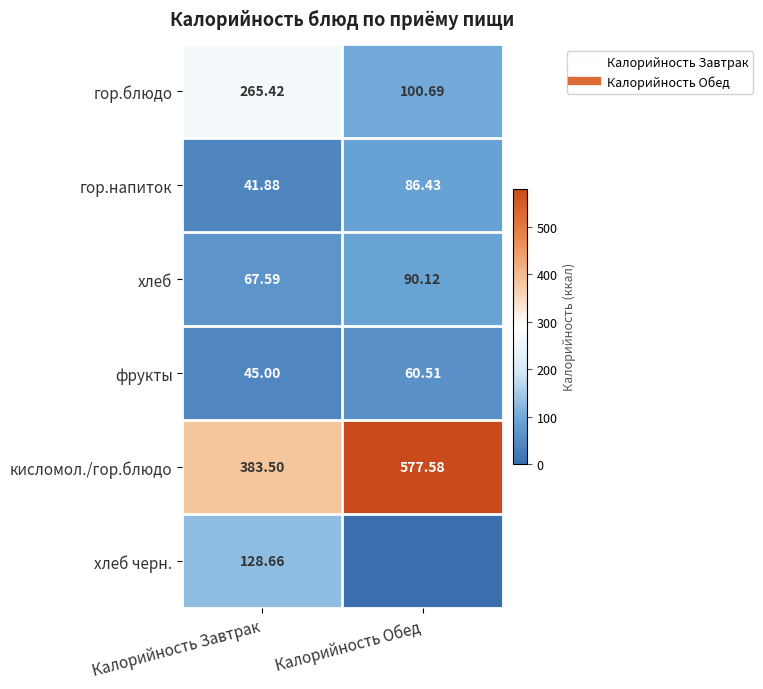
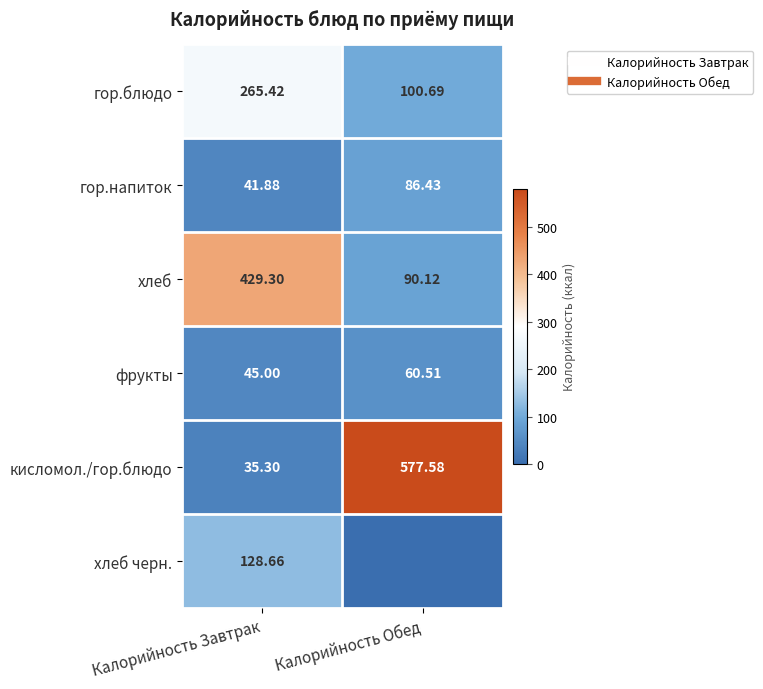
хлеб, Калорийность Завтрак: 67.59 -> 429.30
кисломол./гор.блюдо, Калорийность Завтрак: 383.50 -> 35.30
